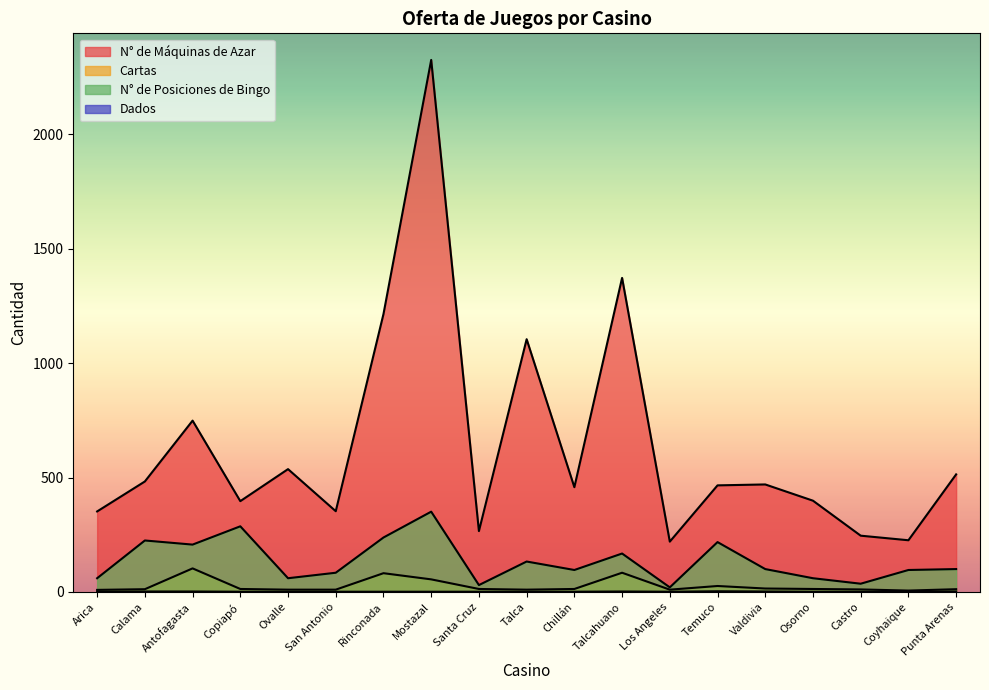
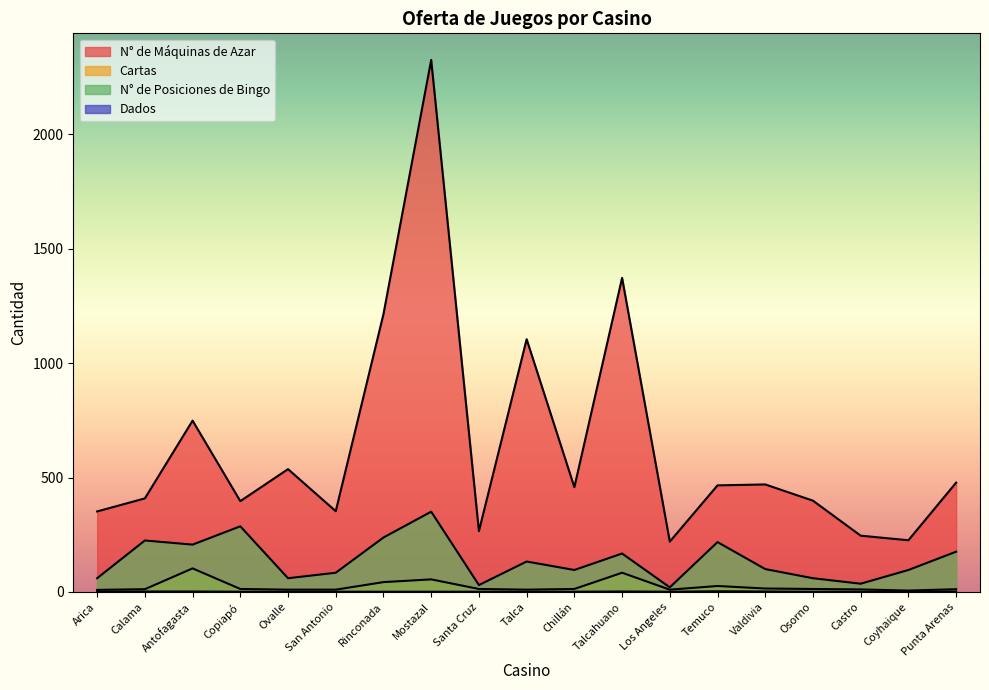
N° de Máquinas de Azar, Calama: 480 -> 410
Cartas, Rinconada: 80 -> 40
N° de Máquinas de Azar, Punta Arenas: 510 -> 480
N° de Posiciones de Bingo, Punta Arenas: 100 -> 180
